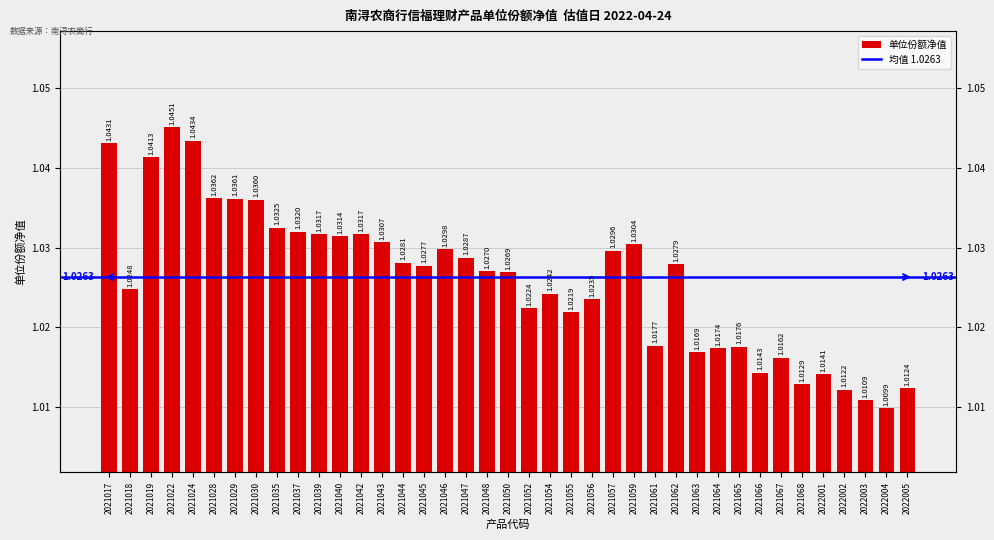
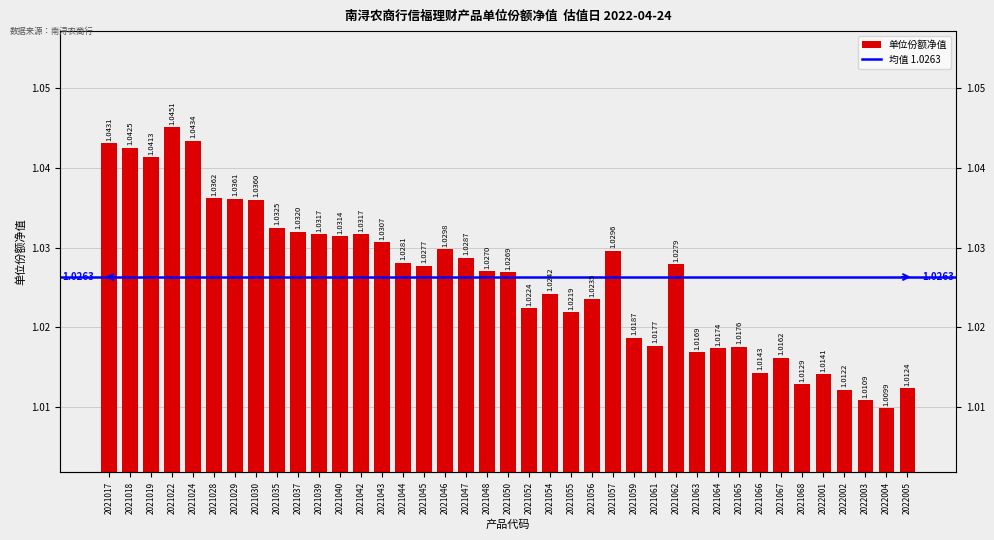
2021018: 1.0248 -> 1.0425
2021059: 1.0304 -> 1.0187
